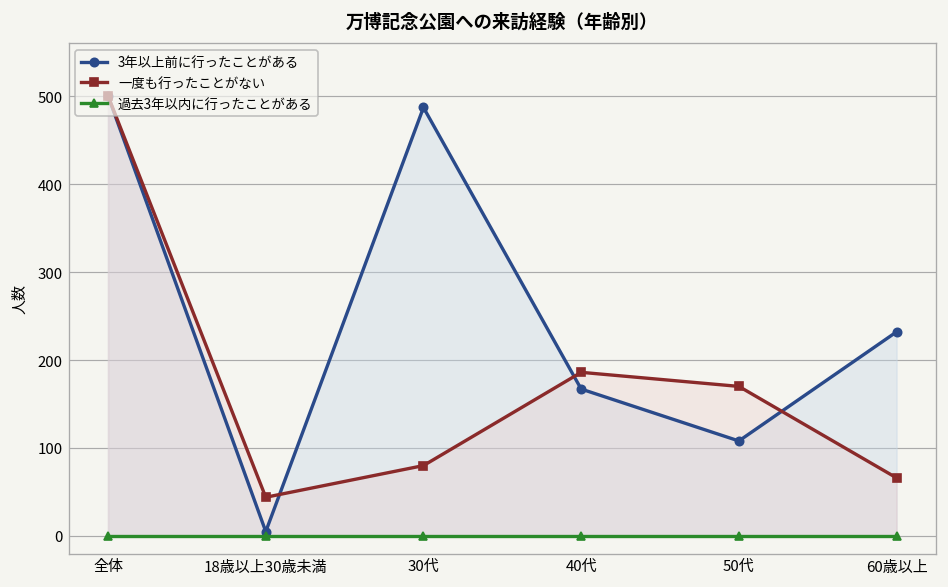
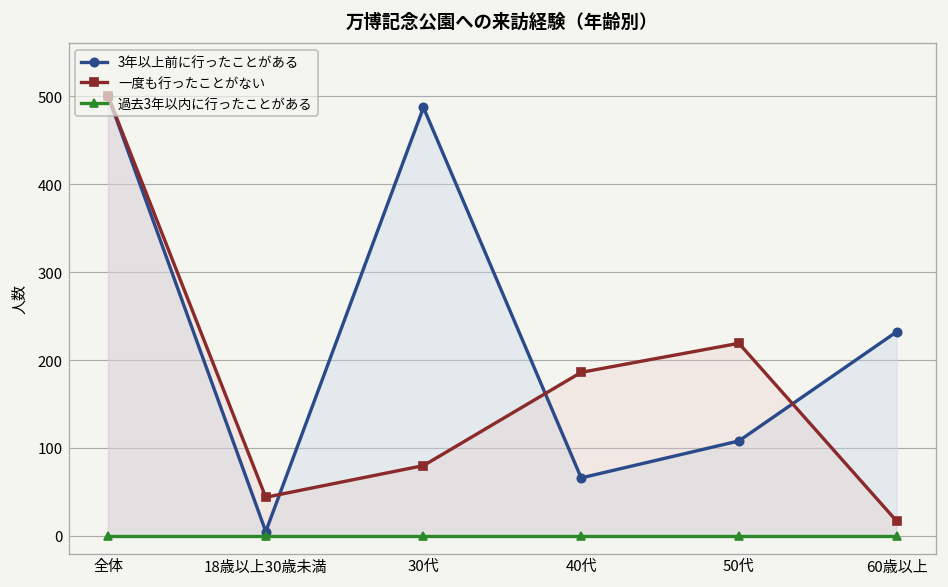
3年以上前に行ったことがある, 40代: 170 -> 70
一度も行ったことがない, 50代: 170 -> 220
一度も行ったことがない, 60歳以上: 70 -> 20
